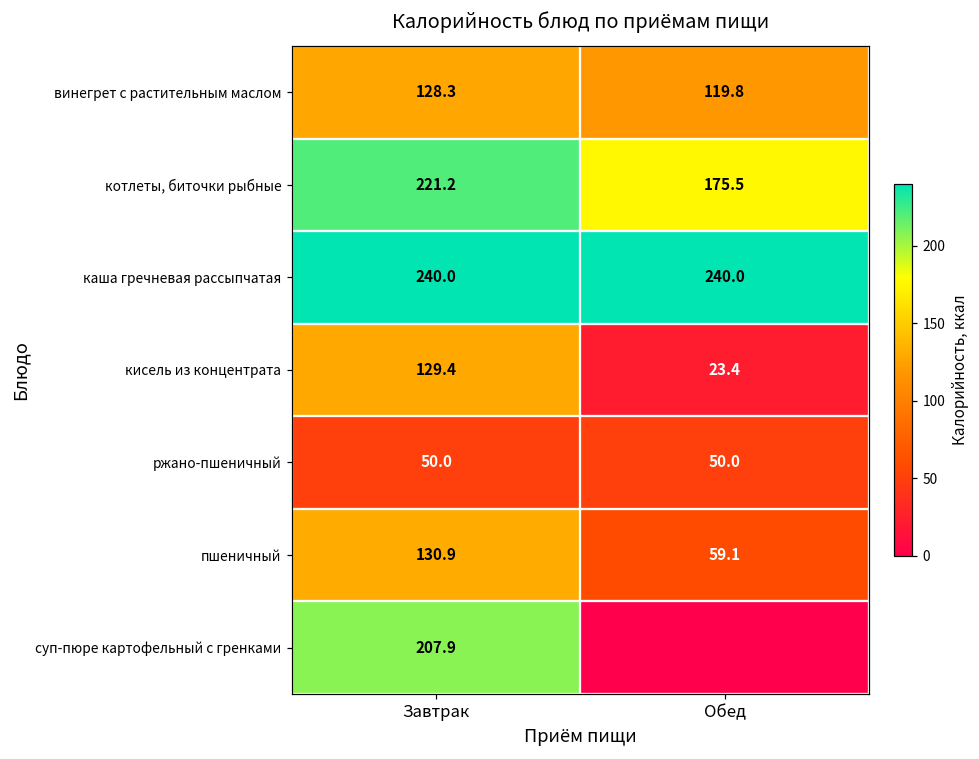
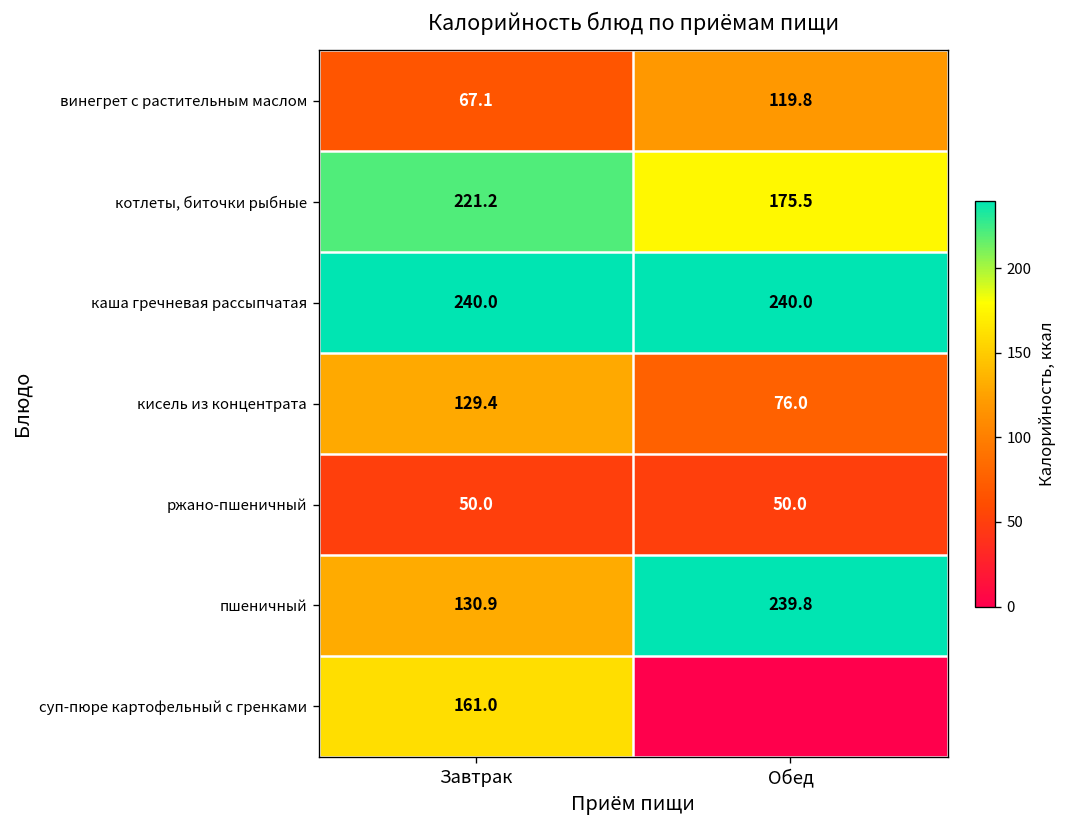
винегрет с растительным маслом, Завтрак: 128.3 -> 67.1
кисель из концентрата, Обед: 23.4 -> 76.0
пшеничный, Обед: 59.1 -> 239.8
суп-пюре картофельный с гренками, Завтрак: 207.9 -> 161.0
